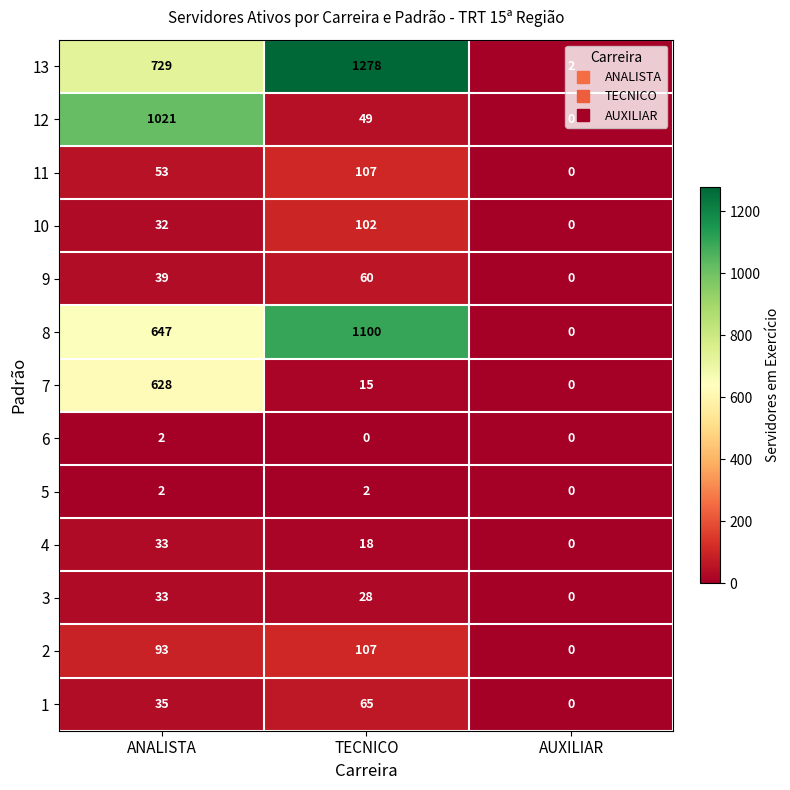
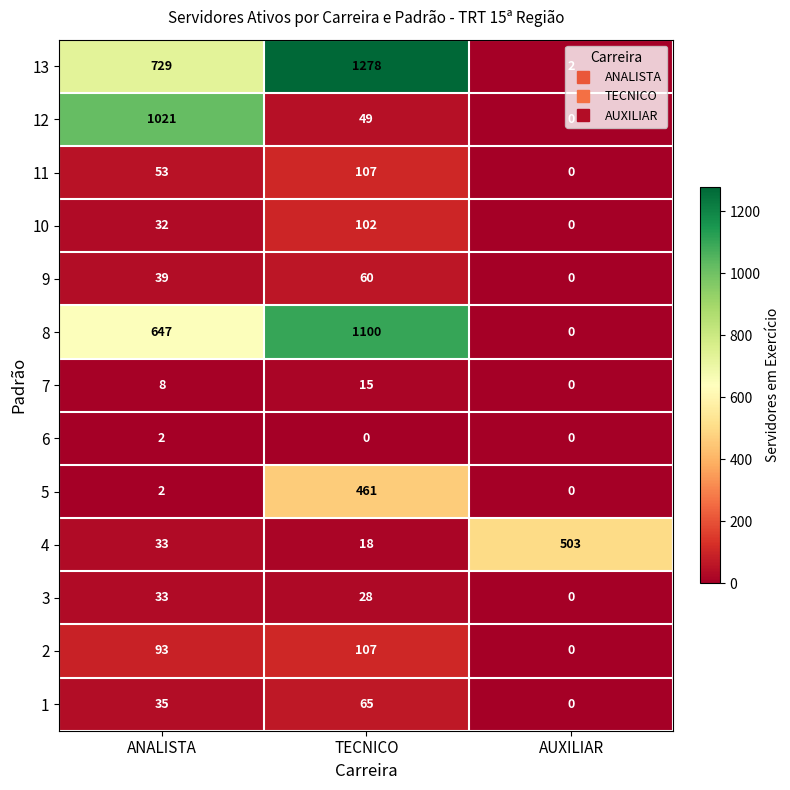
7, ANALISTA: 628 -> 8
5, TECNICO: 2 -> 461
4, AUXILIAR: 0 -> 503
